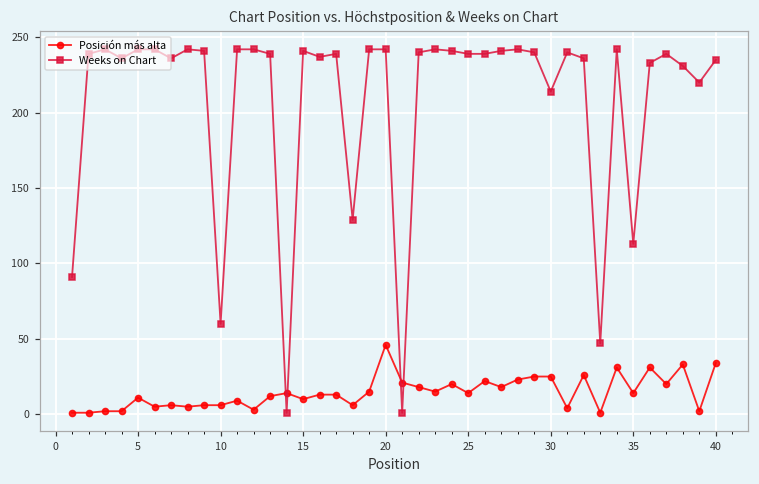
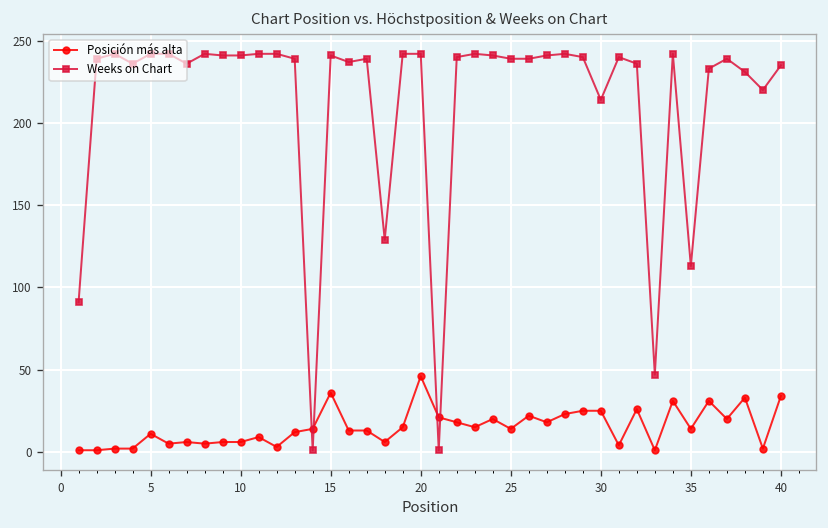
Weeks on Chart, 10: 60 -> 241
Posición más alta, 15: 10 -> 36
